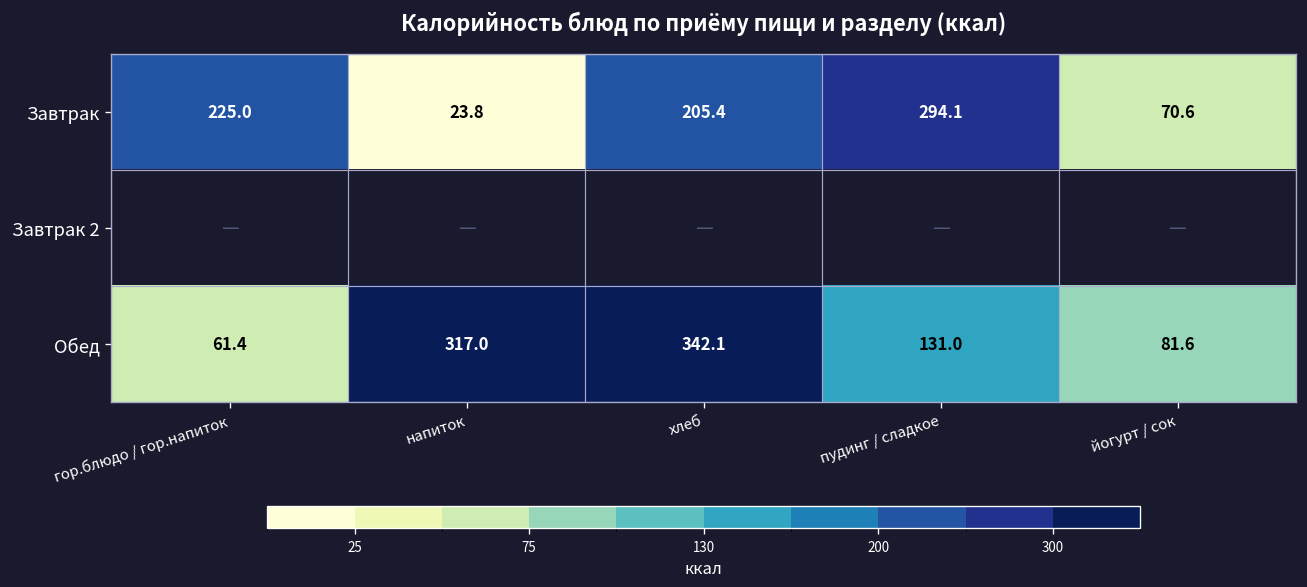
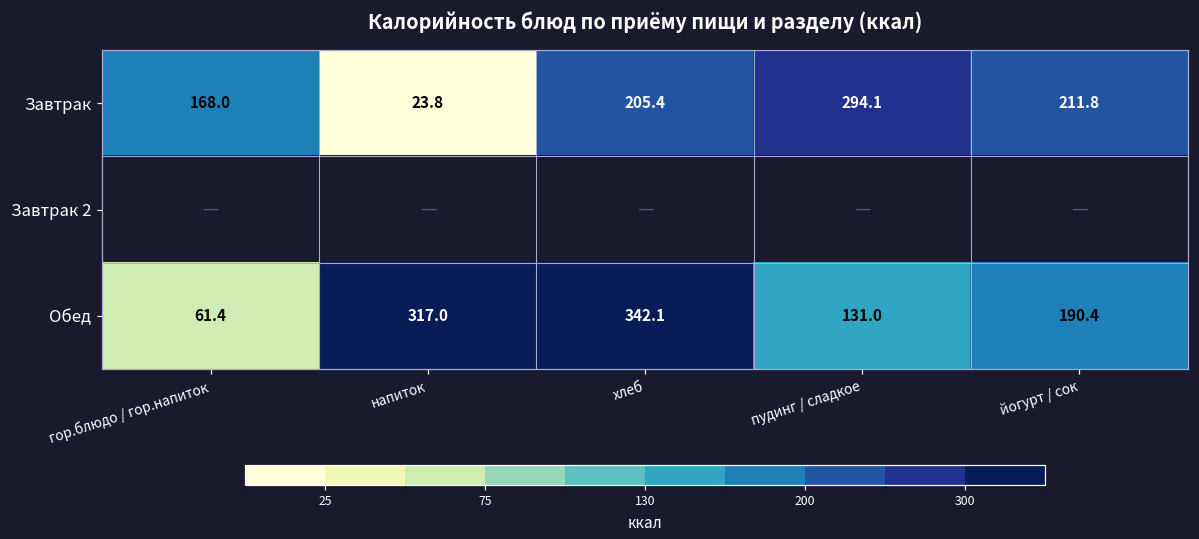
Завтрак, гор.блюдо / гор.напиток: 225.0 -> 168.0
Завтрак, йогурт / сок: 70.6 -> 211.8
Обед, йогурт / сок: 81.6 -> 190.4
